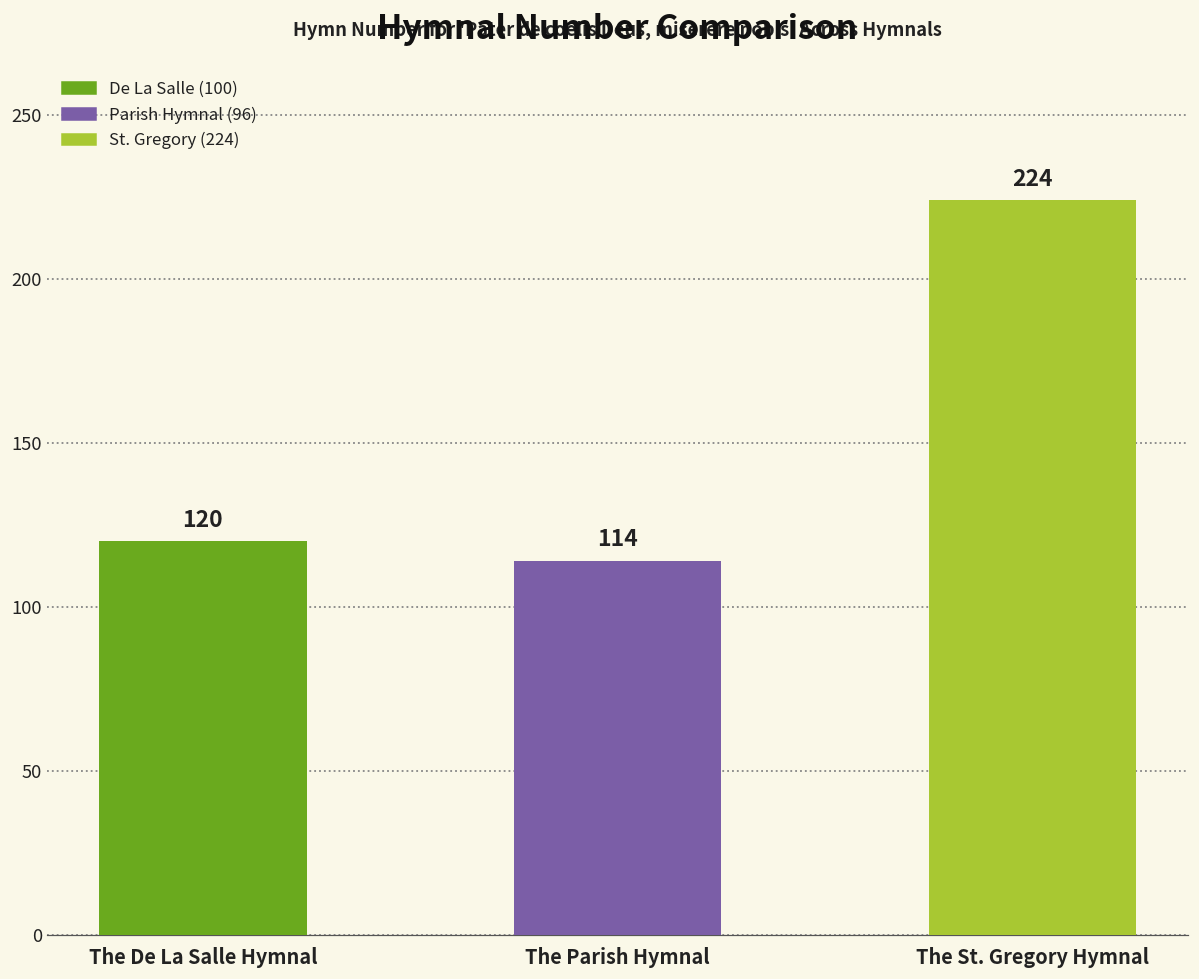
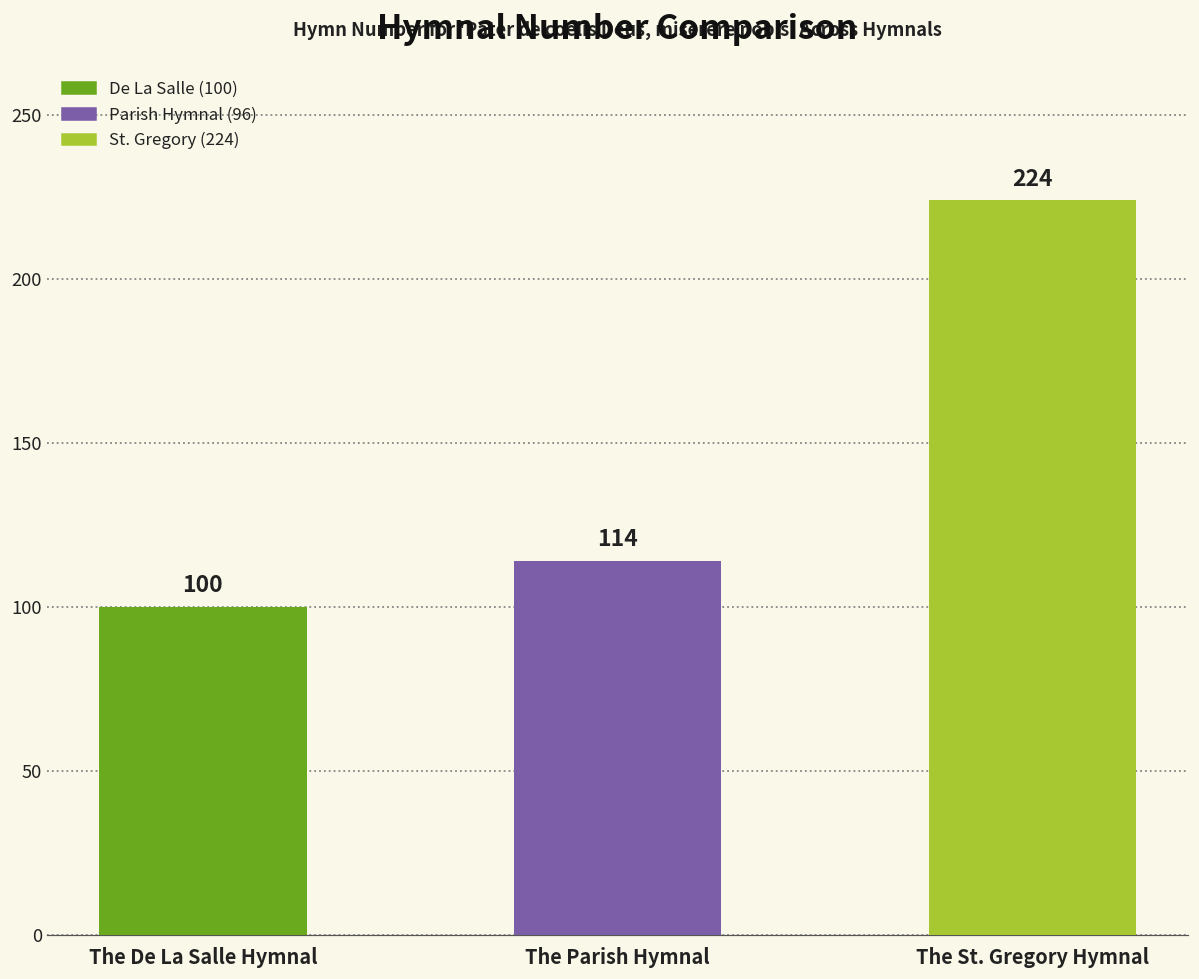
The De La Salle Hymnal: 120 -> 100
